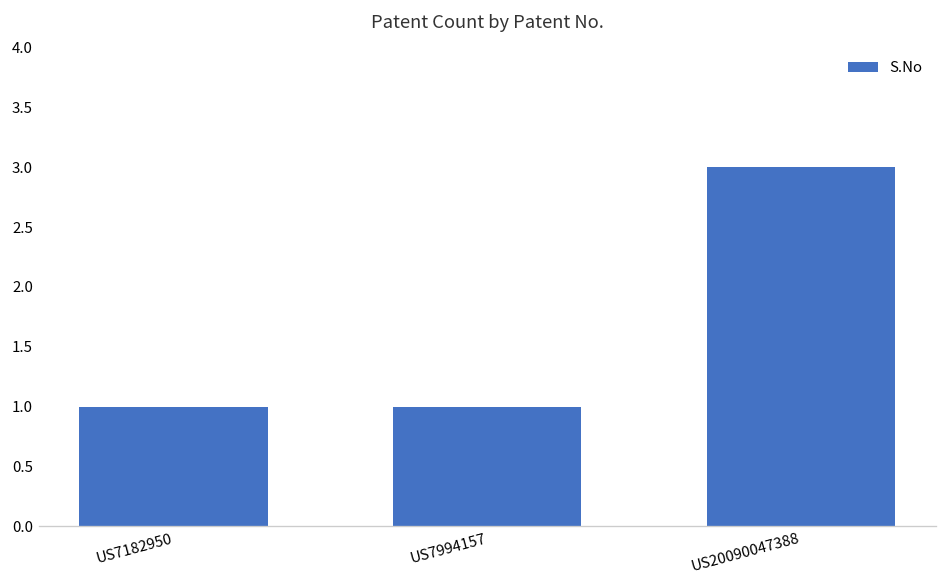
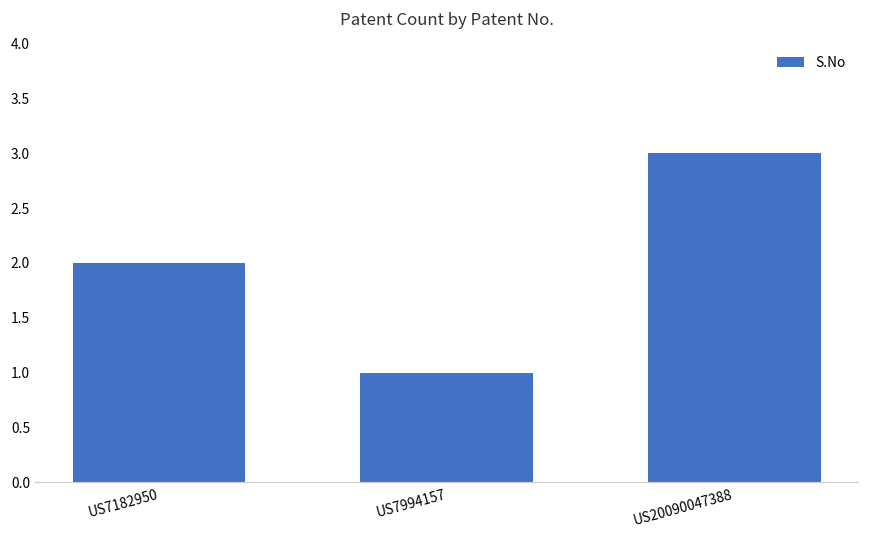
US7182950: 1 -> 2
